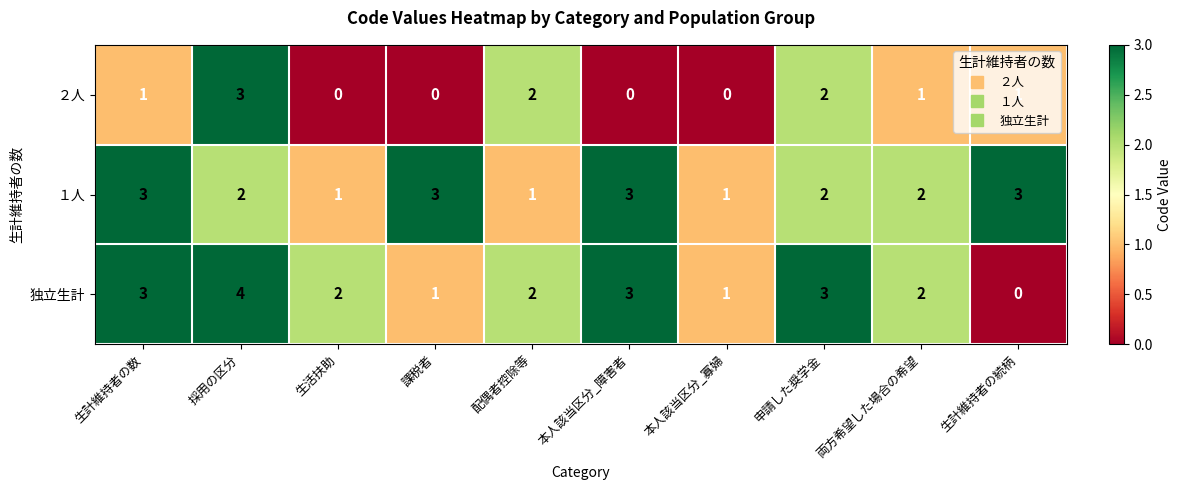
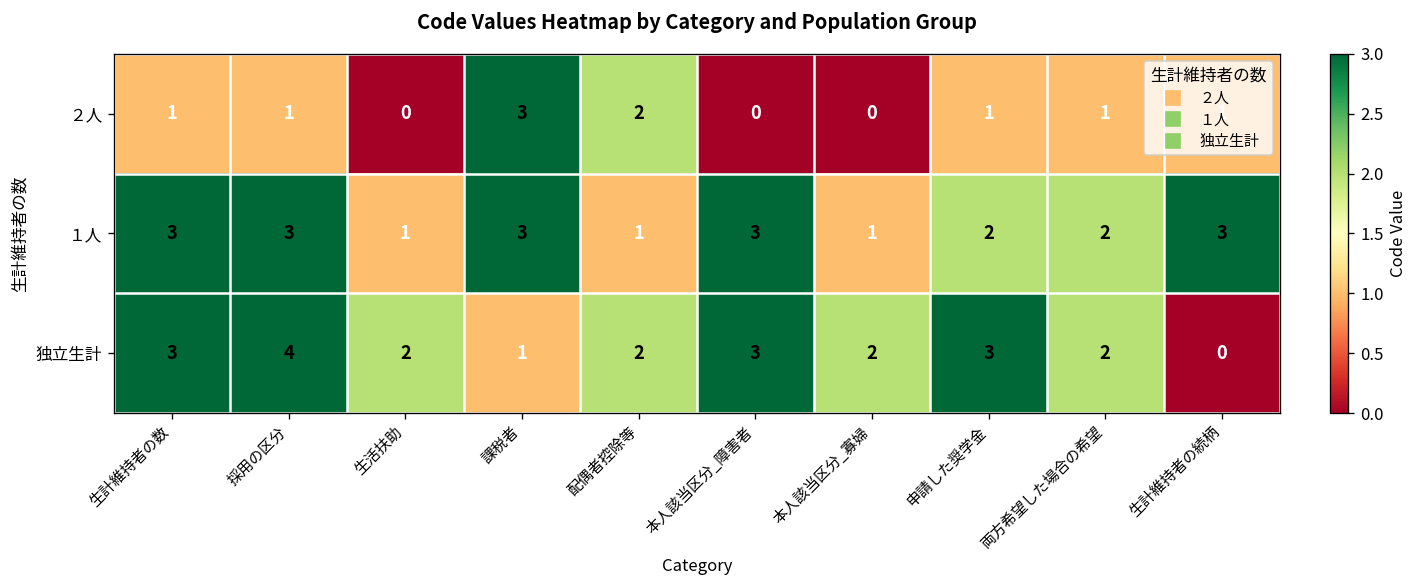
２人, 採用の区分: 3 -> 1
２人, 課税者: 0 -> 3
２人, 申請した奨学金: 2 -> 1
１人, 採用の区分: 2 -> 3
独立生計, 本人該当区分_寡婦: 1 -> 2
